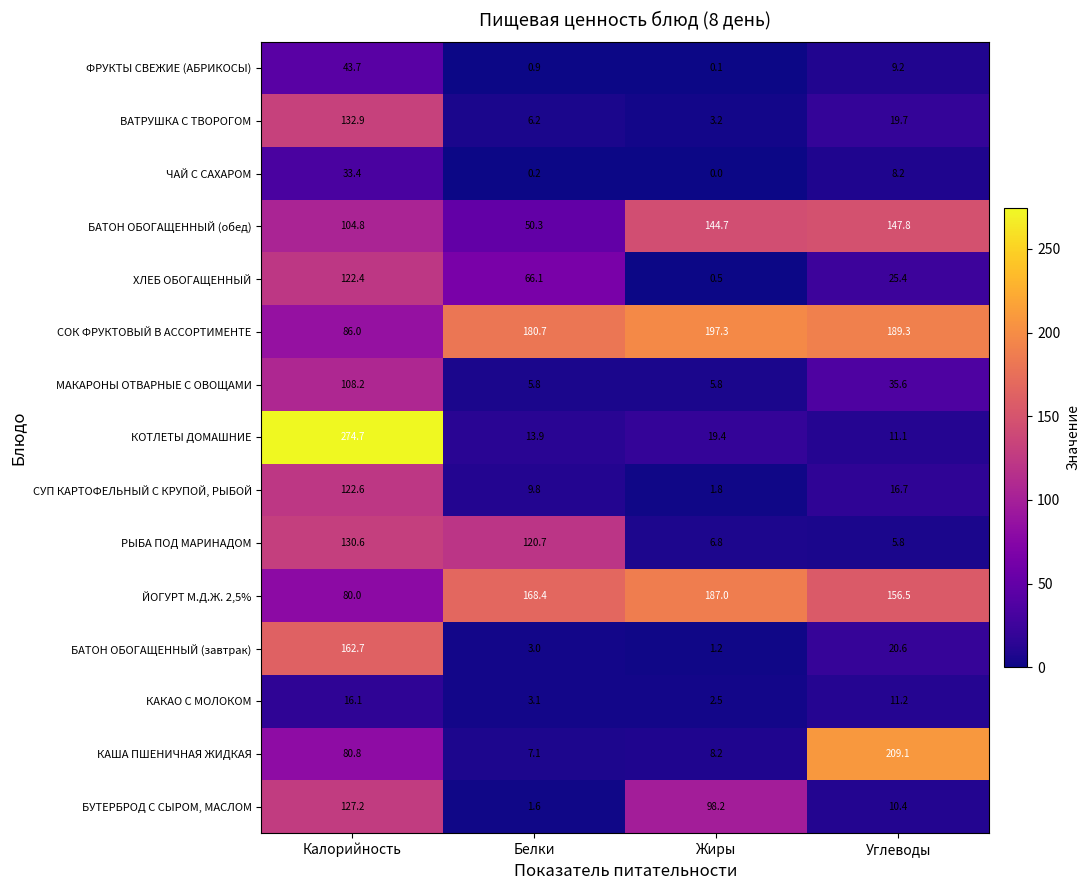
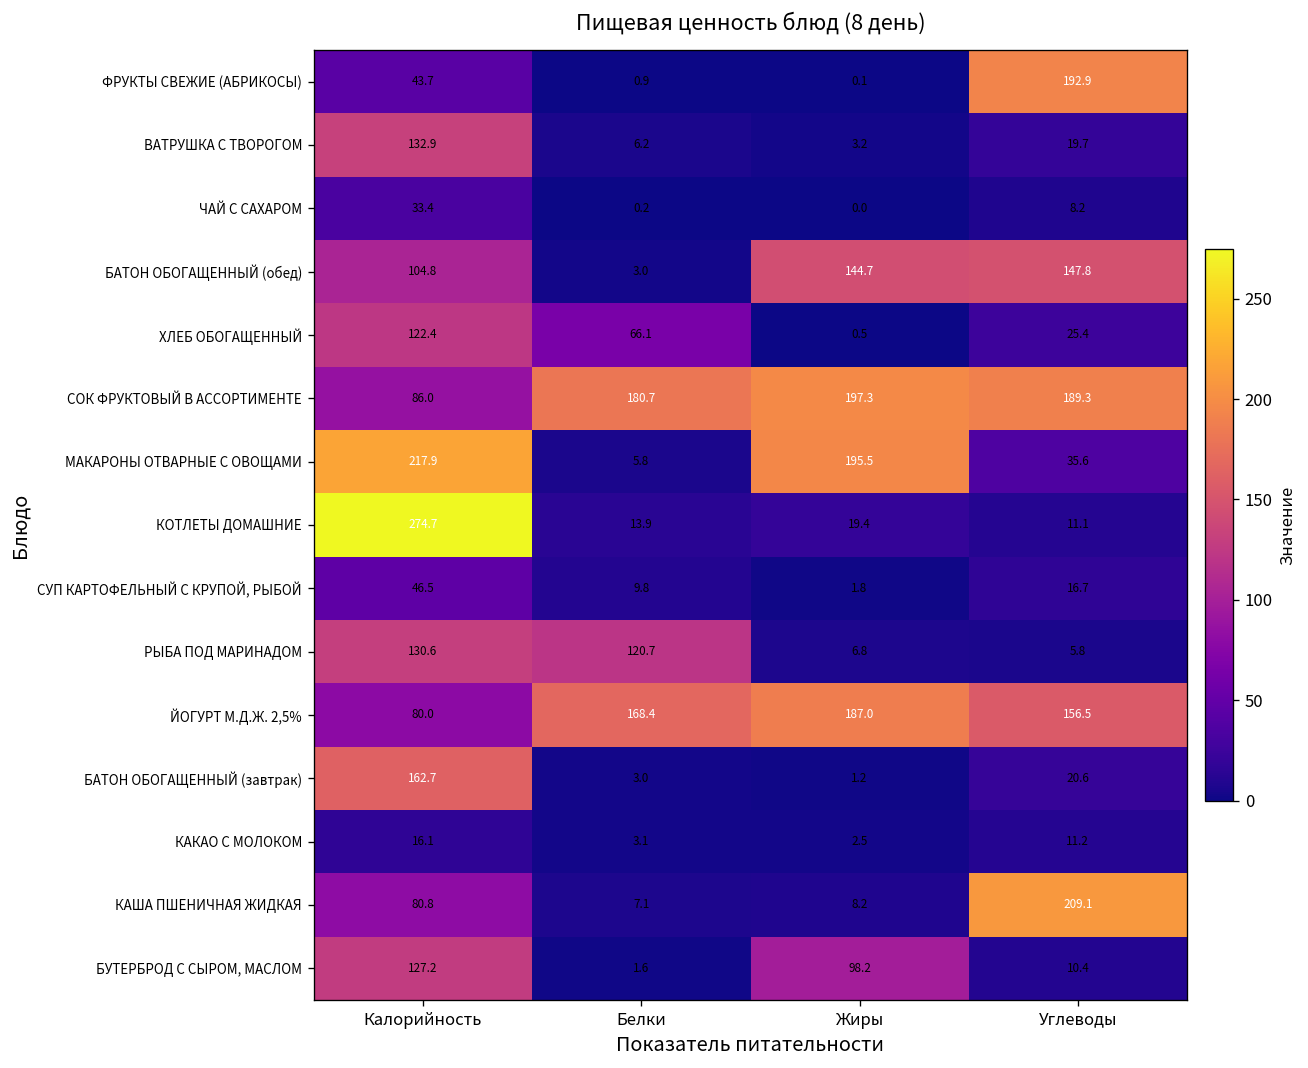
ФРУКТЫ СВЕЖИЕ (АБРИКОСЫ), Углеводы: 9.2 -> 192.9
БАТОН ОБОГАЩЕННЫЙ (обед), Белки: 50.3 -> 3.0
МАКАРОНЫ ОТВАРНЫЕ С ОВОЩАМИ, Калорийность: 108.2 -> 217.9
МАКАРОНЫ ОТВАРНЫЕ С ОВОЩАМИ, Жиры: 5.8 -> 195.5
СУП КАРТОФЕЛЬНЫЙ С КРУПОЙ, РЫБОЙ, Калорийность: 122.6 -> 46.5
